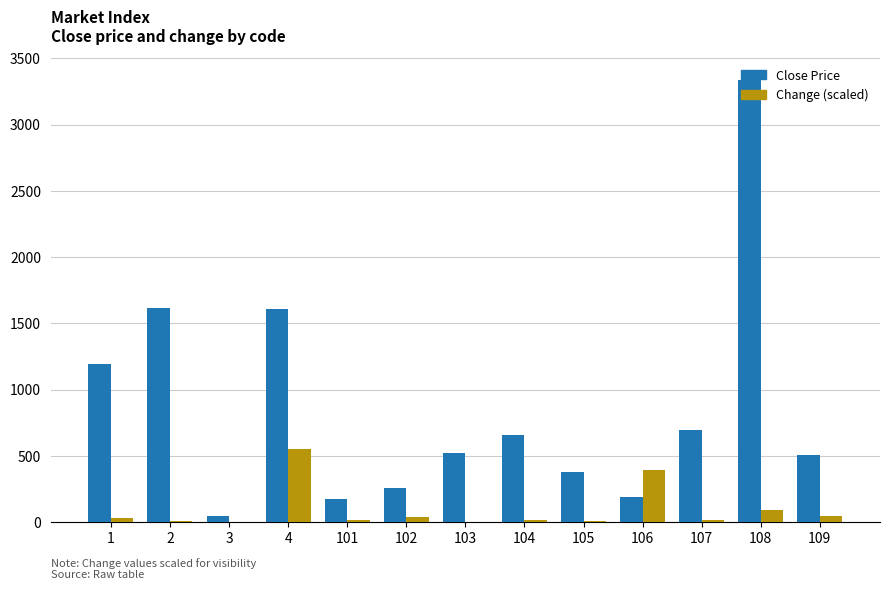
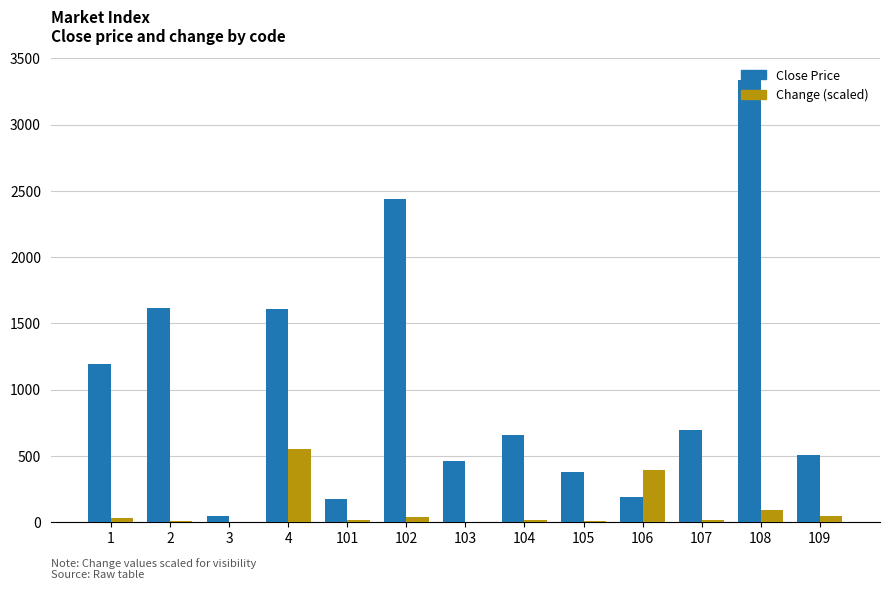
Close Price, 102: 260 -> 2440
Close Price, 103: 530 -> 460
